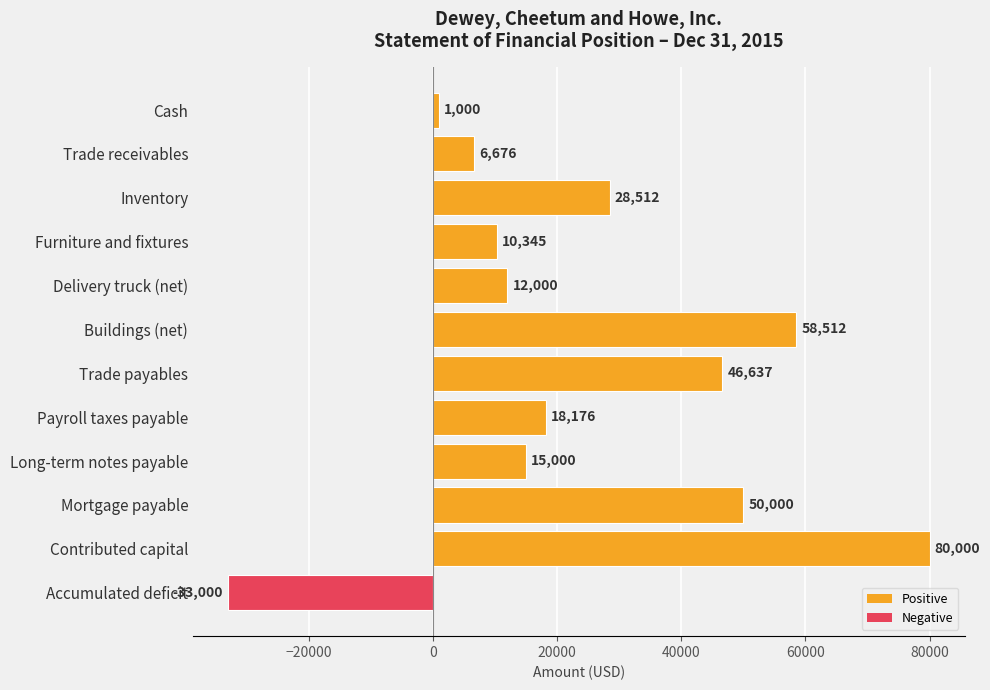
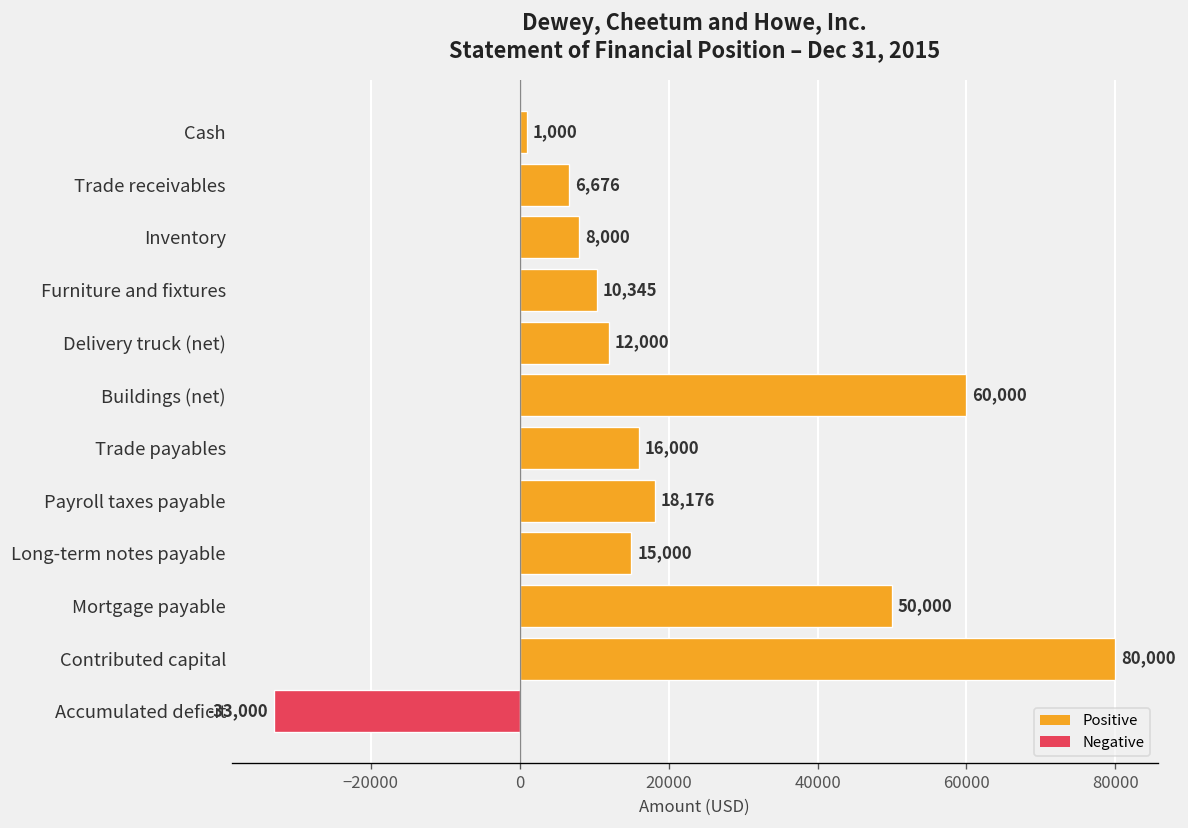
Inventory: 28,512 -> 8,000
Buildings (net): 58,512 -> 60,000
Trade payables: 46,637 -> 16,000
